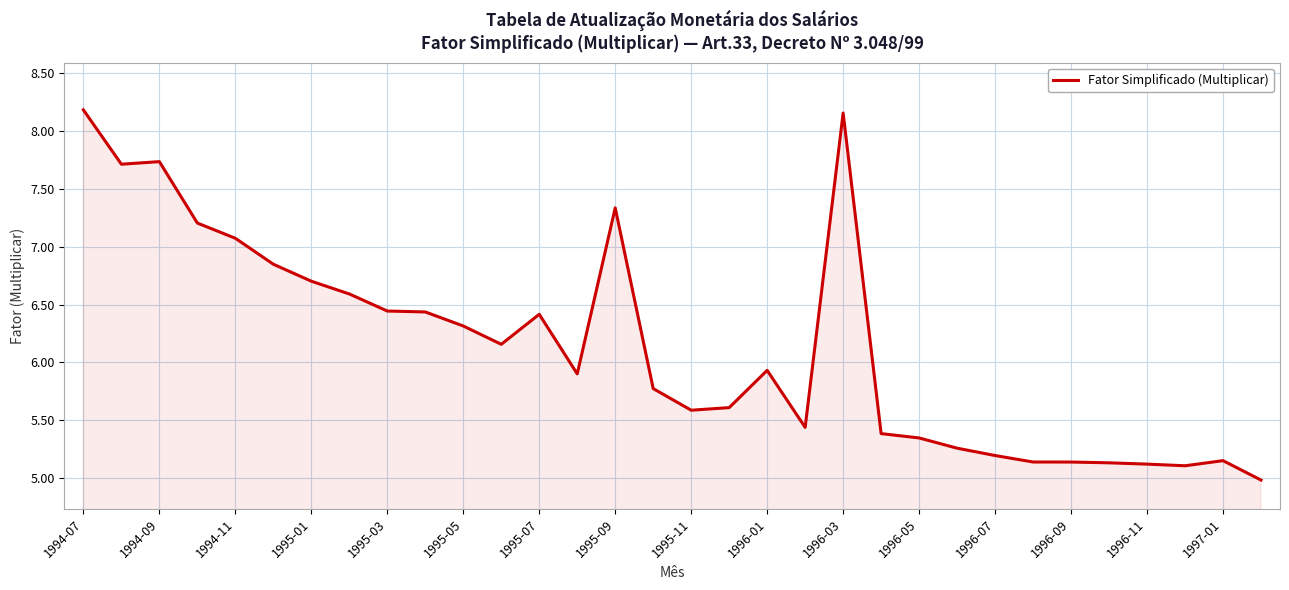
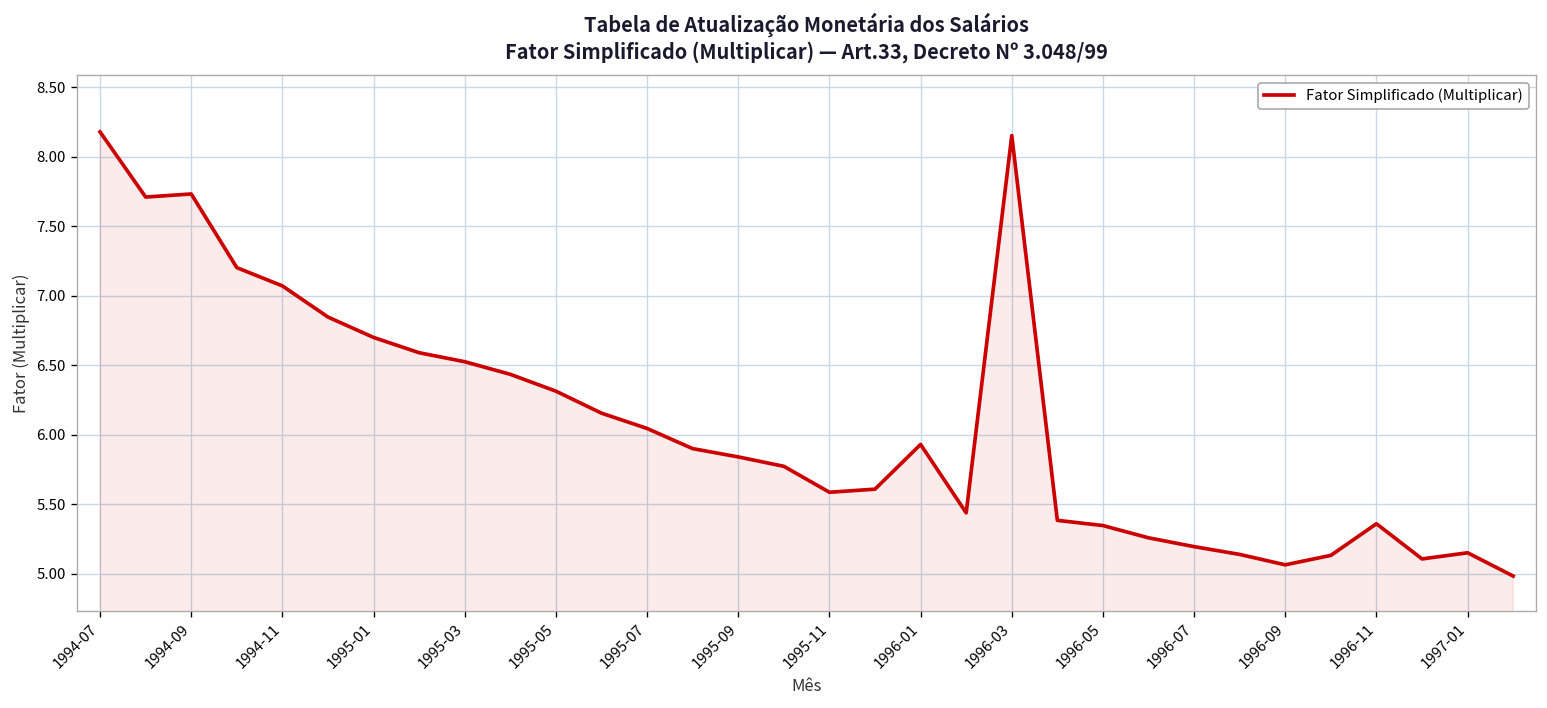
1995-03: 6.44 -> 6.53
1995-07: 6.42 -> 6.05
1995-09: 7.33 -> 5.84
1996-09: 5.14 -> 5.07
1996-11: 5.12 -> 5.36
